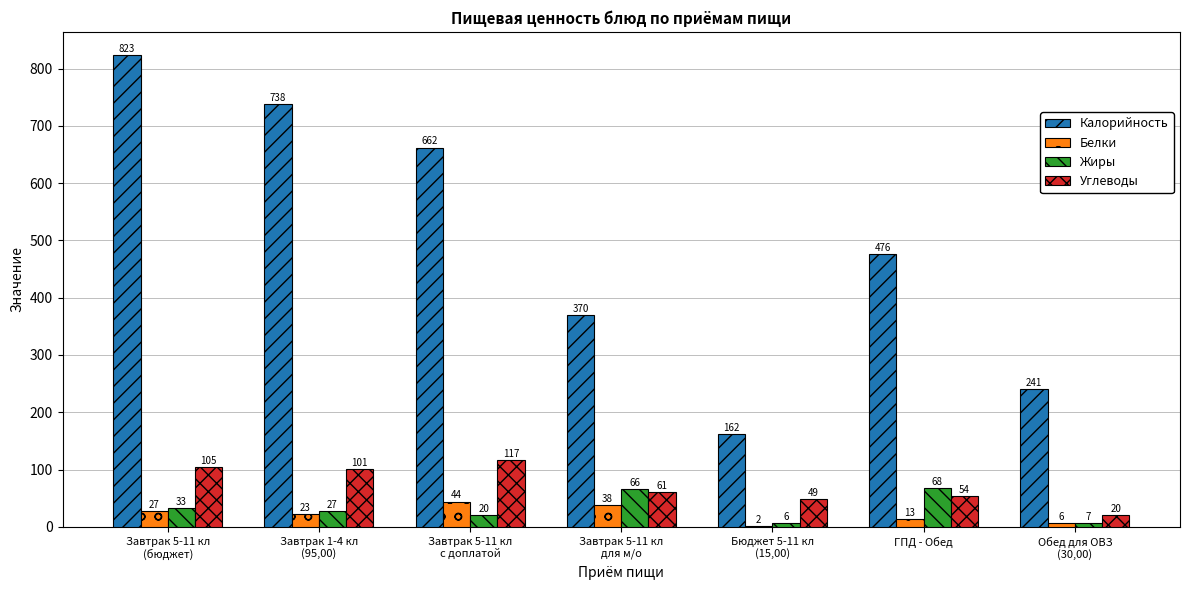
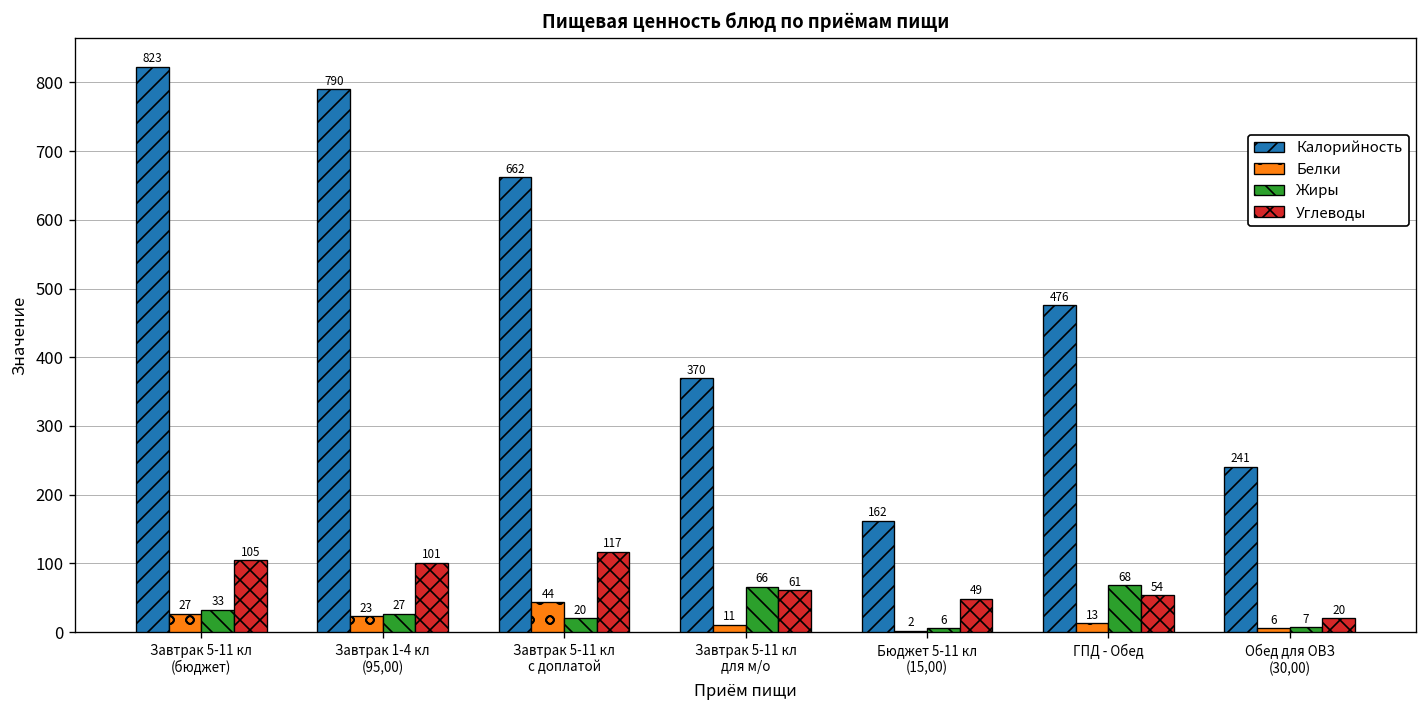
Калорийность, Завтрак 1-4 кл (95,00): 738 -> 790
Белки, Завтрак 5-11 кл для м/о: 38 -> 11
